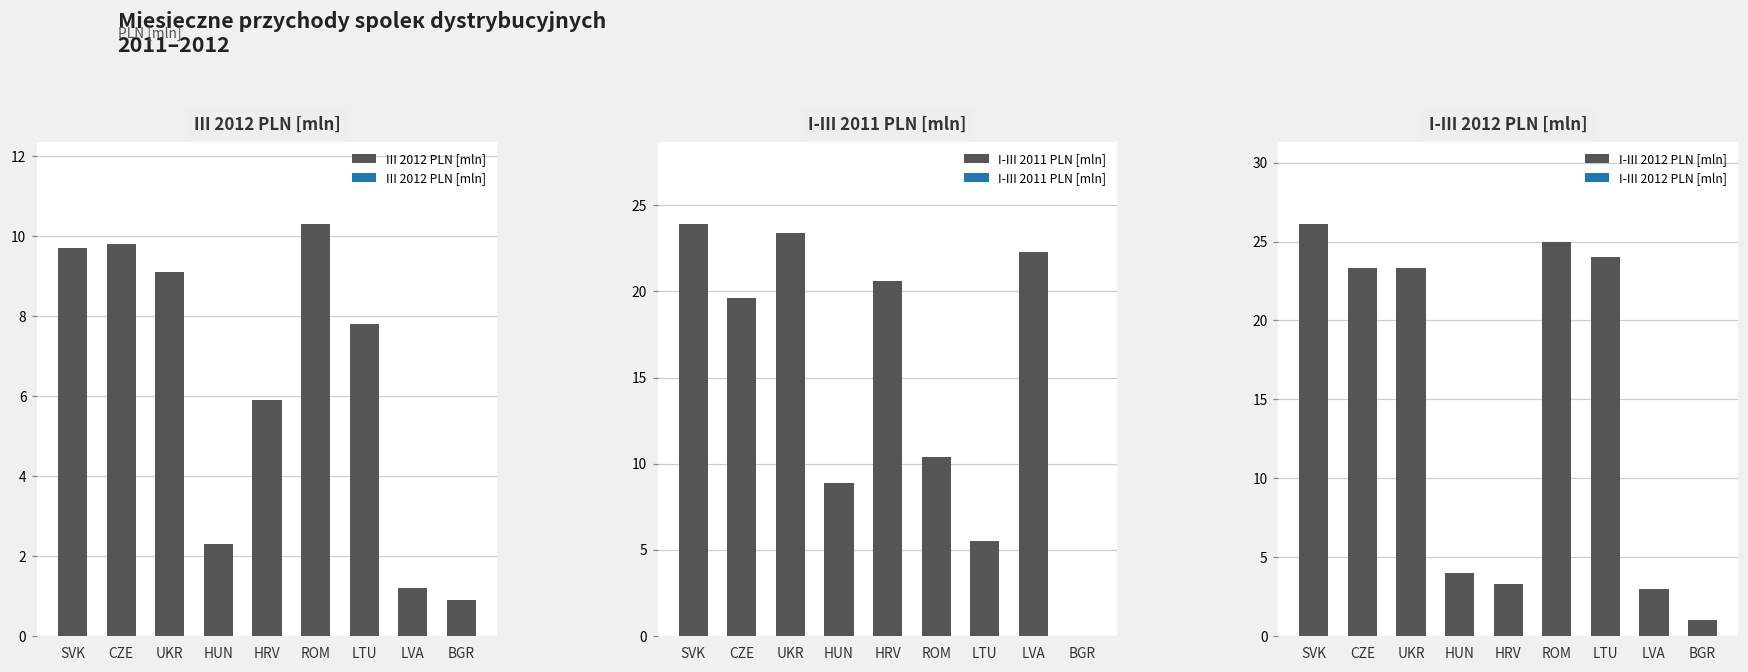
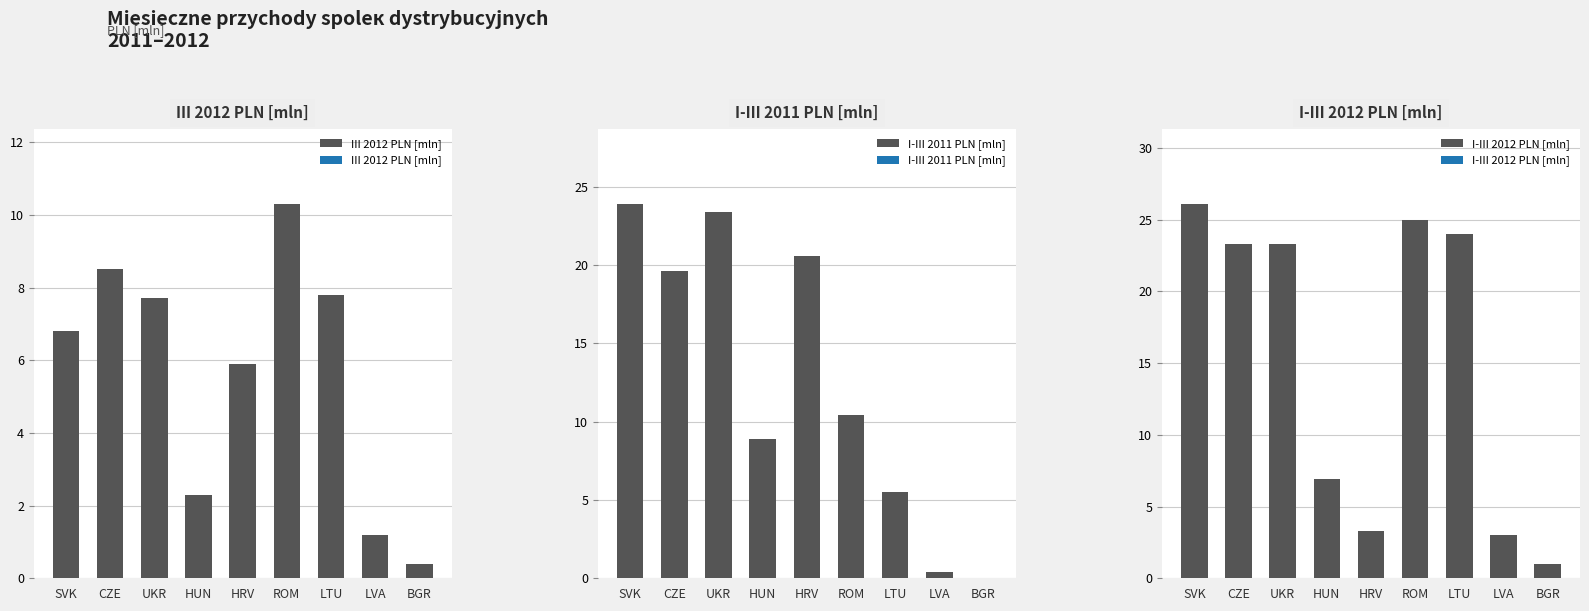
III 2012 PLN [mln], SVK: 9.7 -> 6.8
III 2012 PLN [mln], CZE: 9.8 -> 8.5
III 2012 PLN [mln], UKR: 9.1 -> 7.7
III 2012 PLN [mln], BGR: 0.9 -> 0.4
I-III 2011 PLN [mln], LVA: 22.3 -> 0.4
I-III 2012 PLN [mln], HUN: 4.0 -> 6.9
